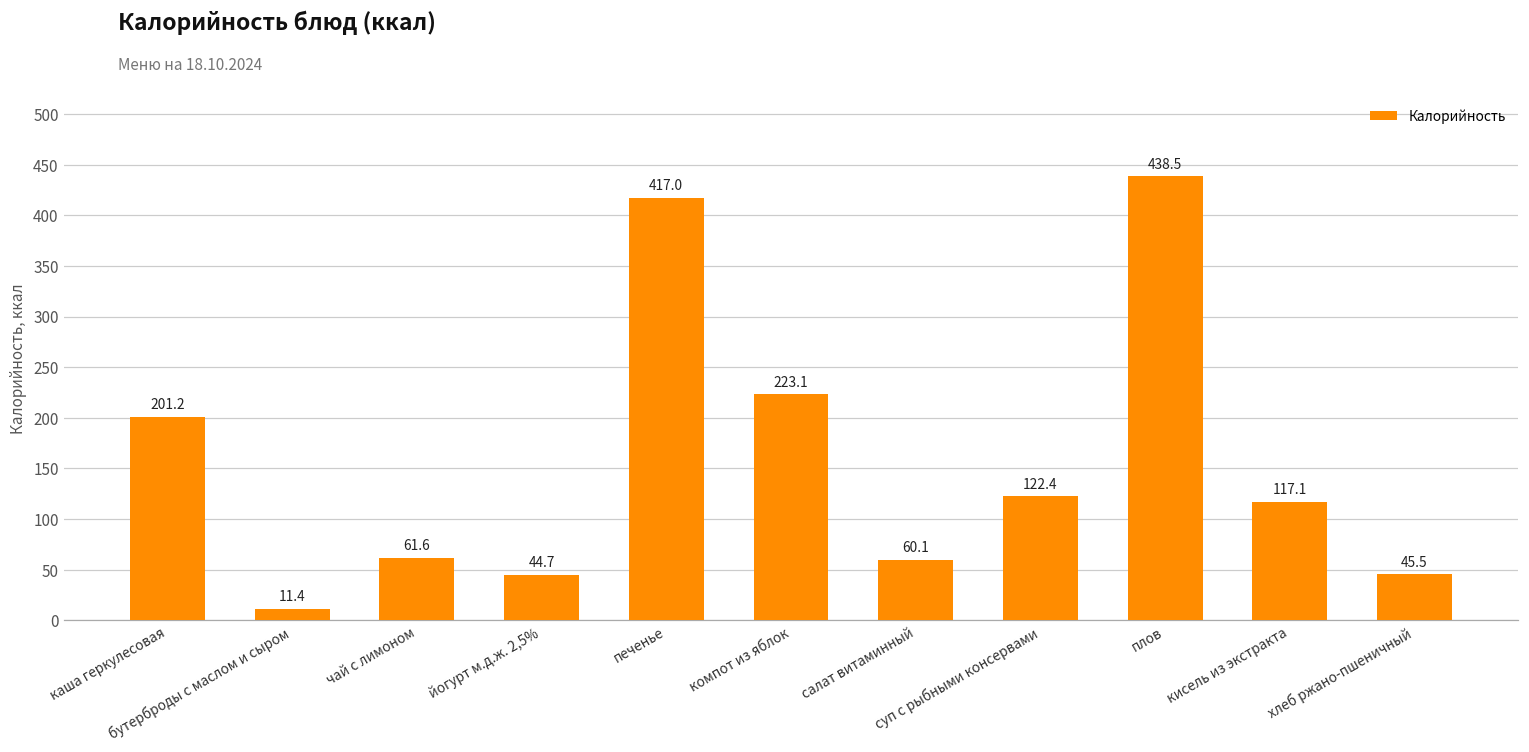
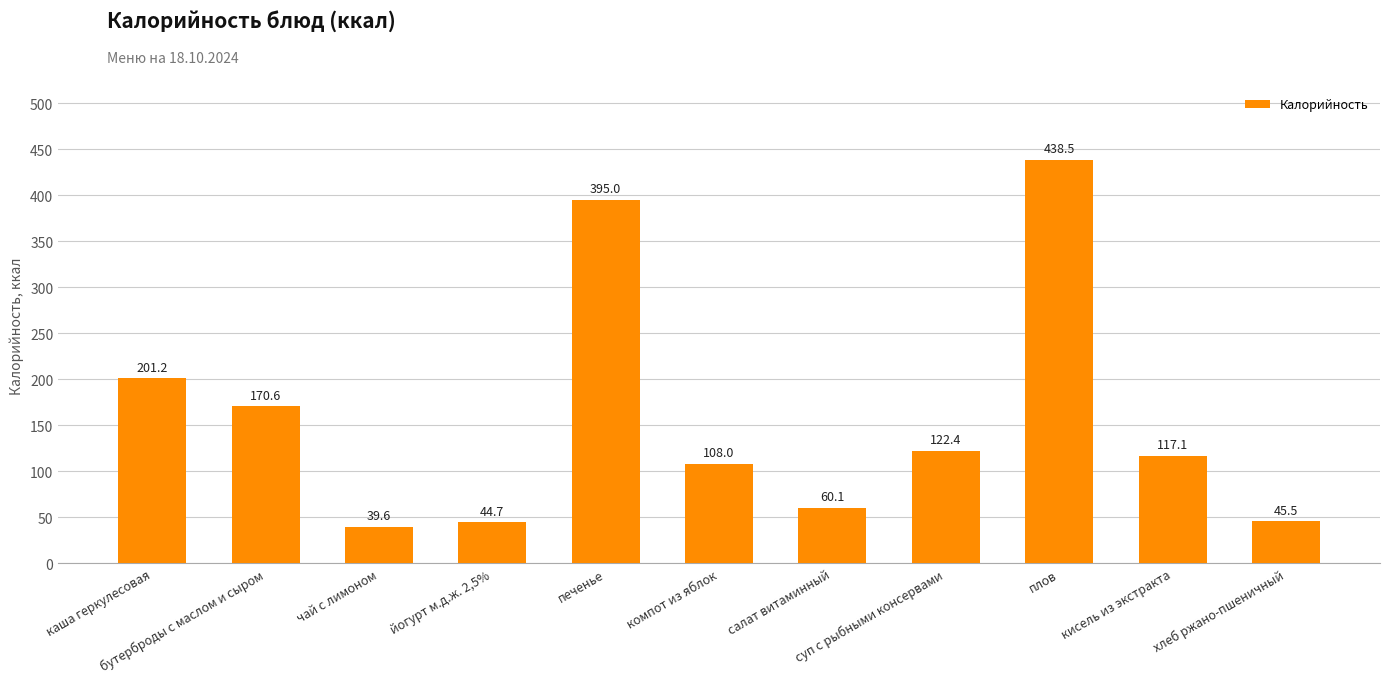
бутерброды с маслом и сыром: 11.4 -> 170.6
чай с лимоном: 61.6 -> 39.6
печенье: 417.0 -> 395.0
компот из яблок: 223.1 -> 108.0
